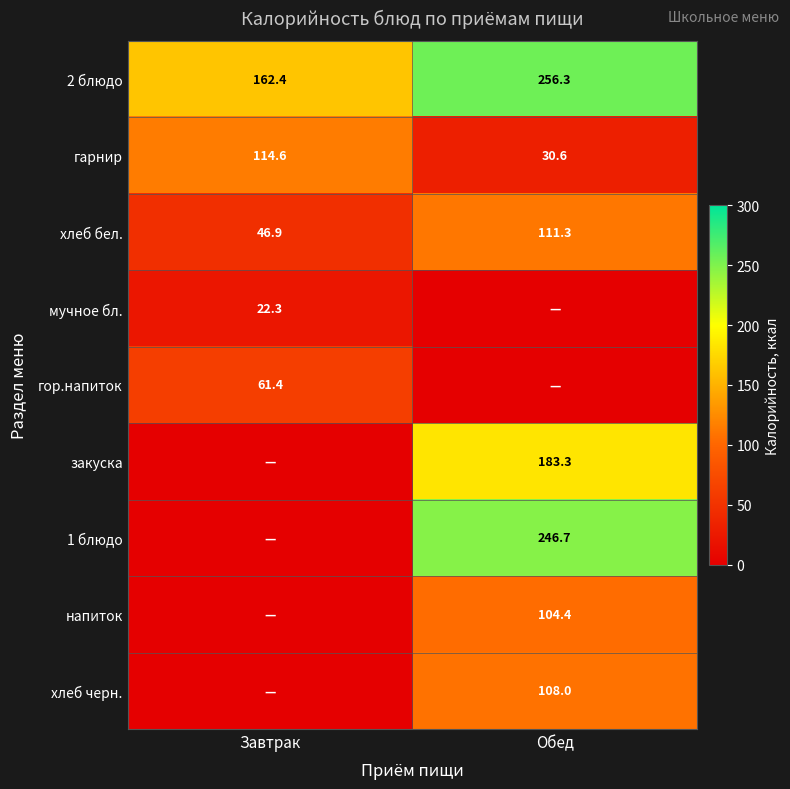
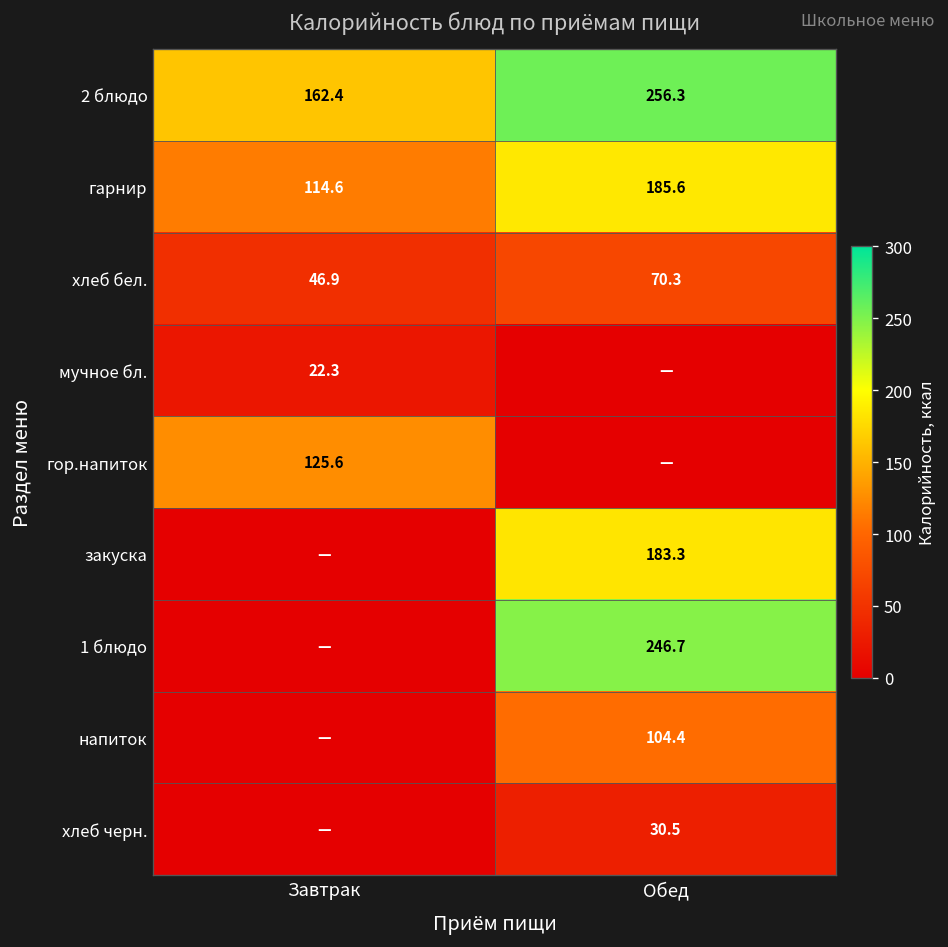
гарнир, Обед: 30.6 -> 185.6
хлеб бел., Обед: 111.3 -> 70.3
гор.напиток, Завтрак: 61.4 -> 125.6
хлеб черн., Обед: 108.0 -> 30.5
